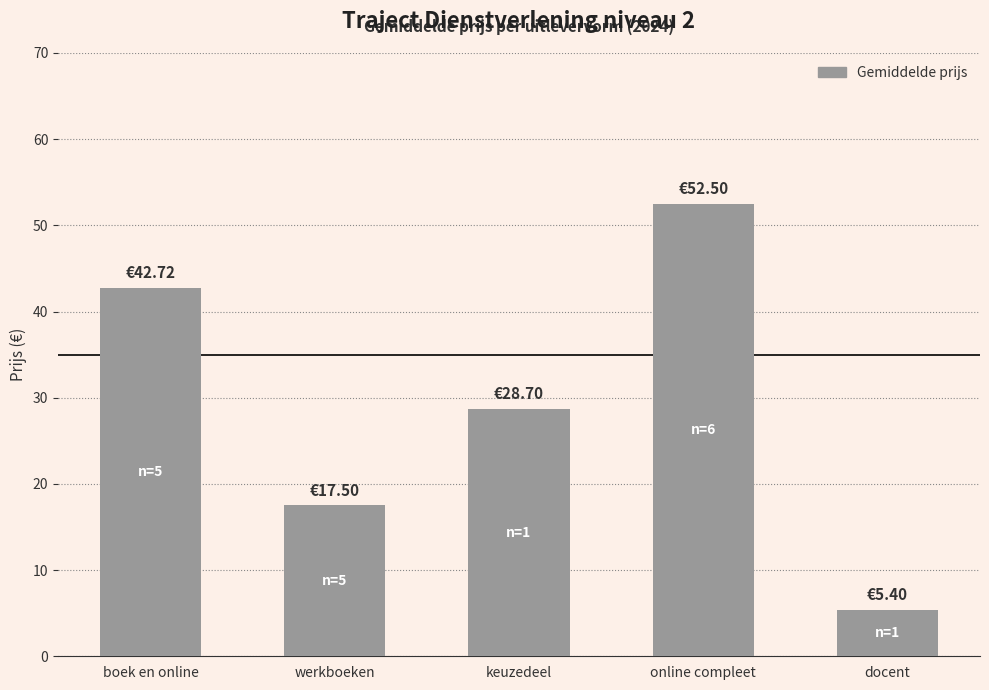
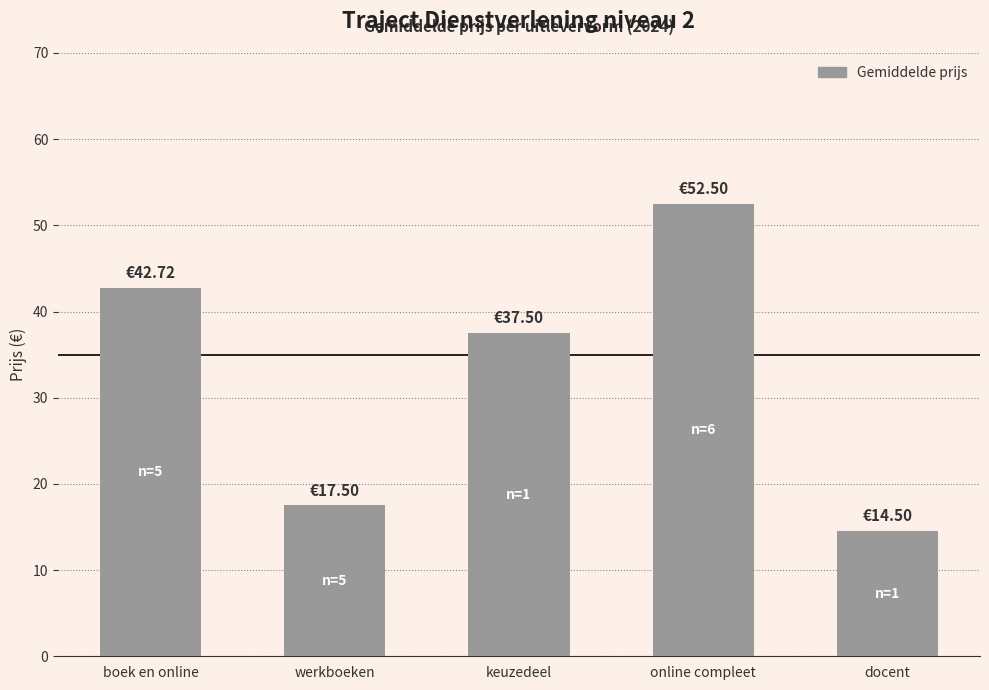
keuzedeel: €28.70 -> €37.50
docent: €5.40 -> €14.50
